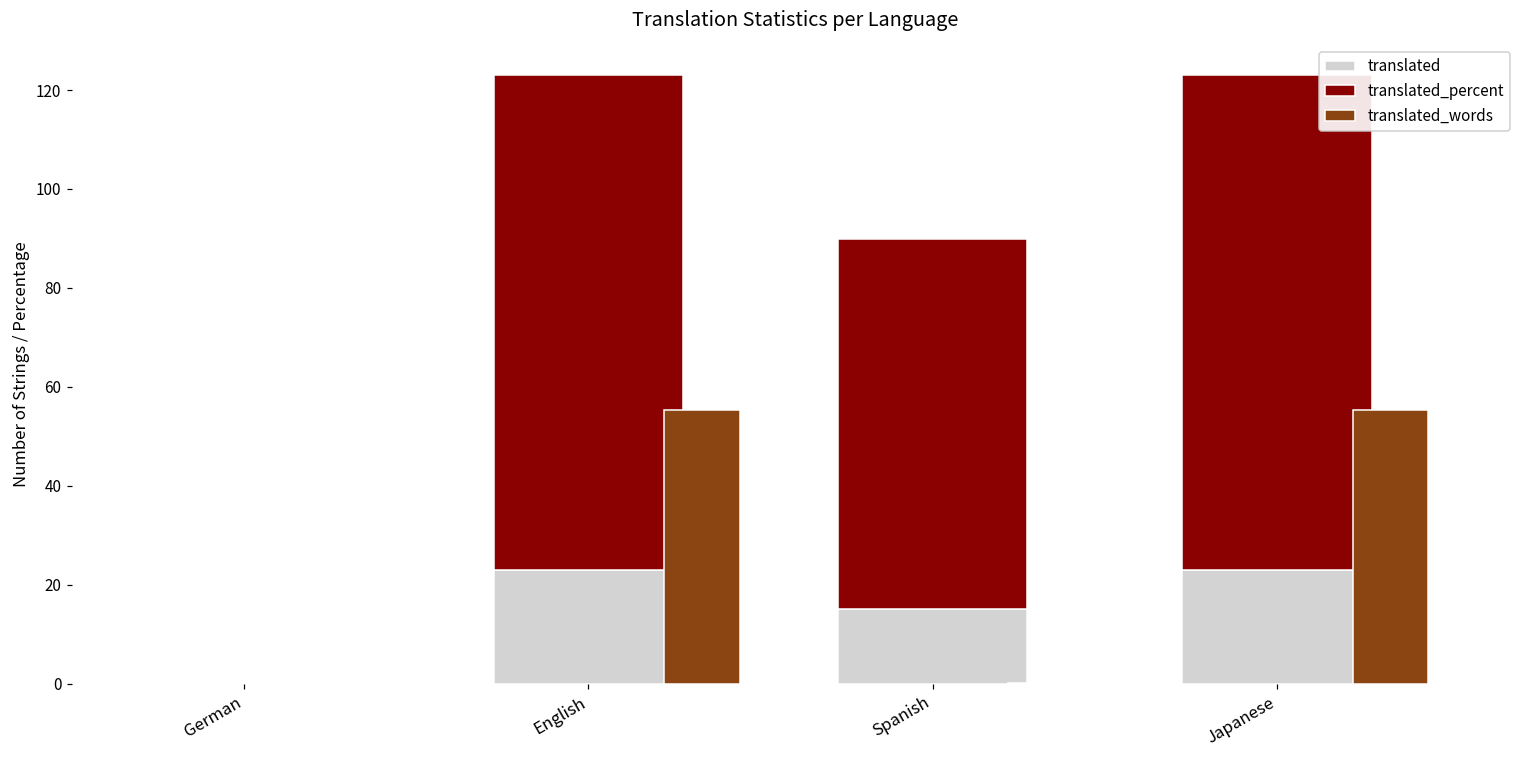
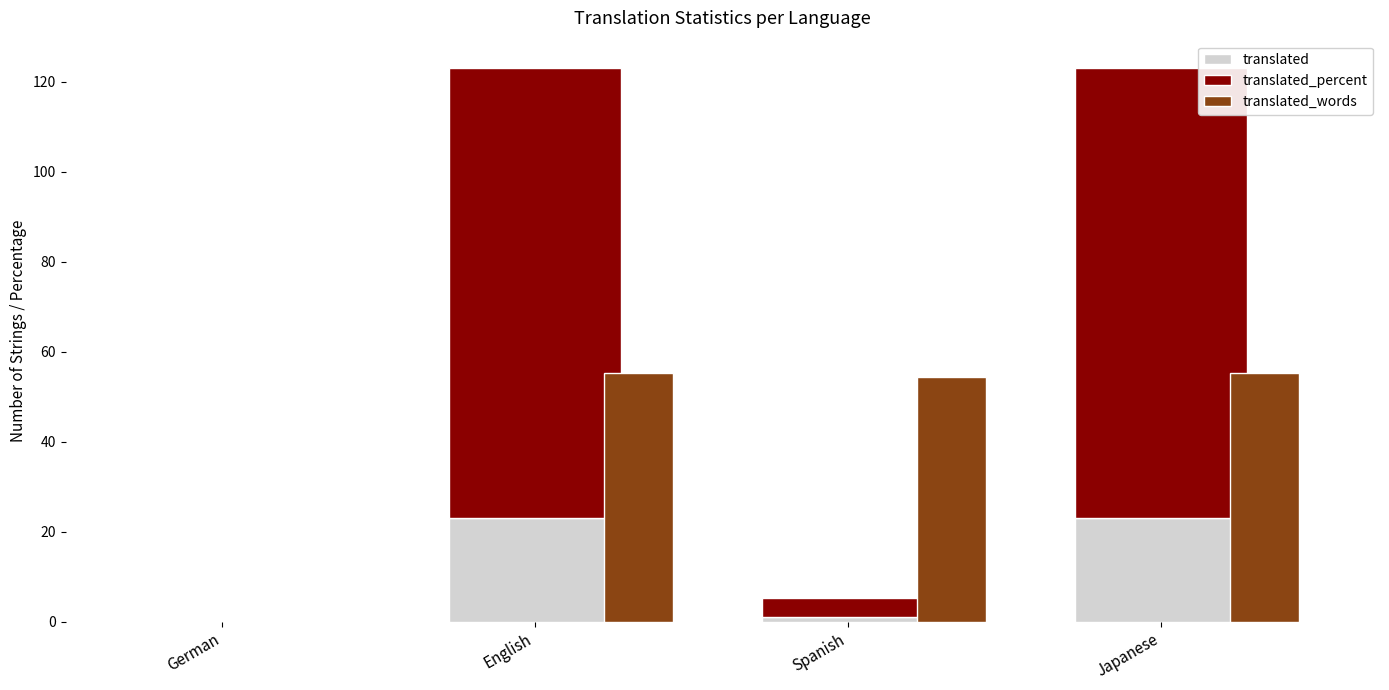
translated, Spanish: 15 -> 1
translated_percent, Spanish: 75 -> 4
translated_words, Spanish: 0 -> 54
